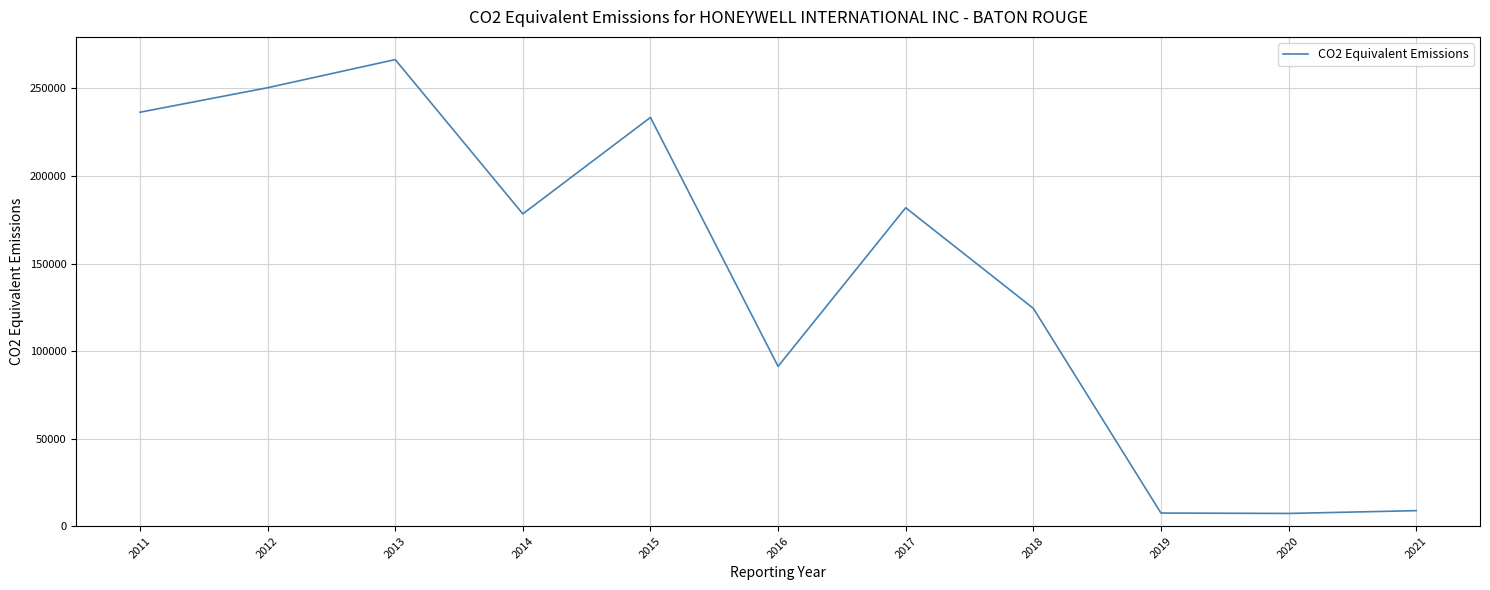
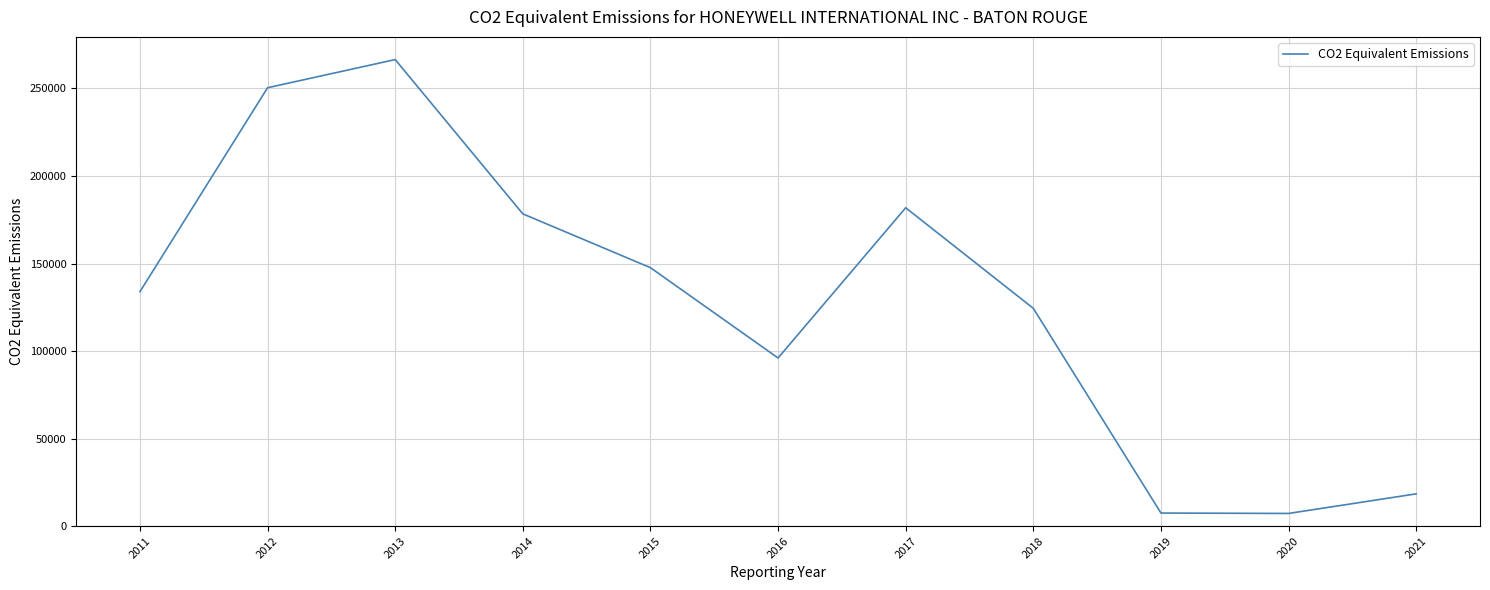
2011: 236000 -> 134000
2015: 233000 -> 148000
2016: 91000 -> 96000
2021: 9000 -> 18000
